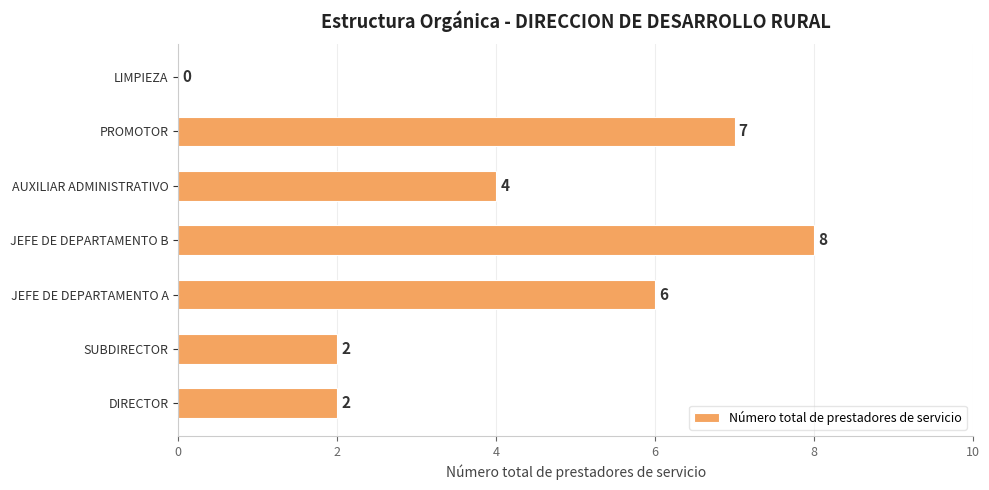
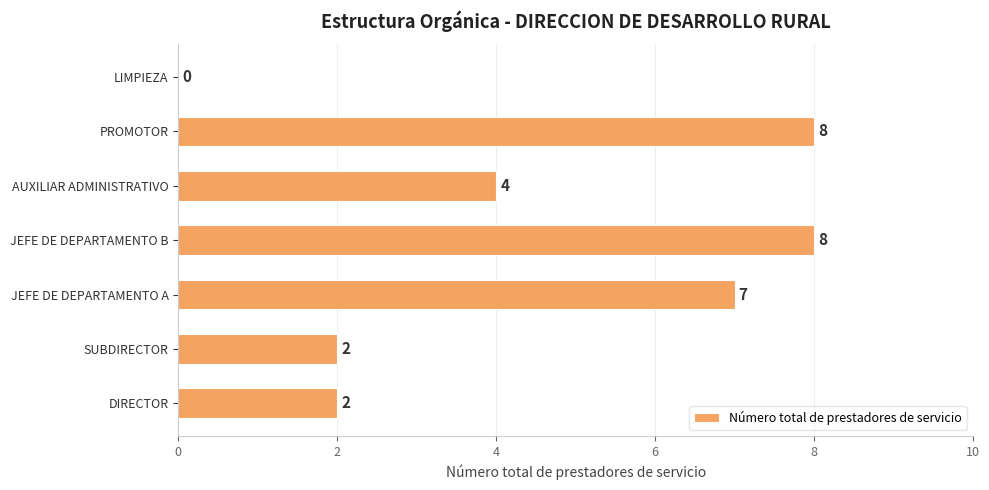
PROMOTOR: 7 -> 8
JEFE DE DEPARTAMENTO A: 6 -> 7
